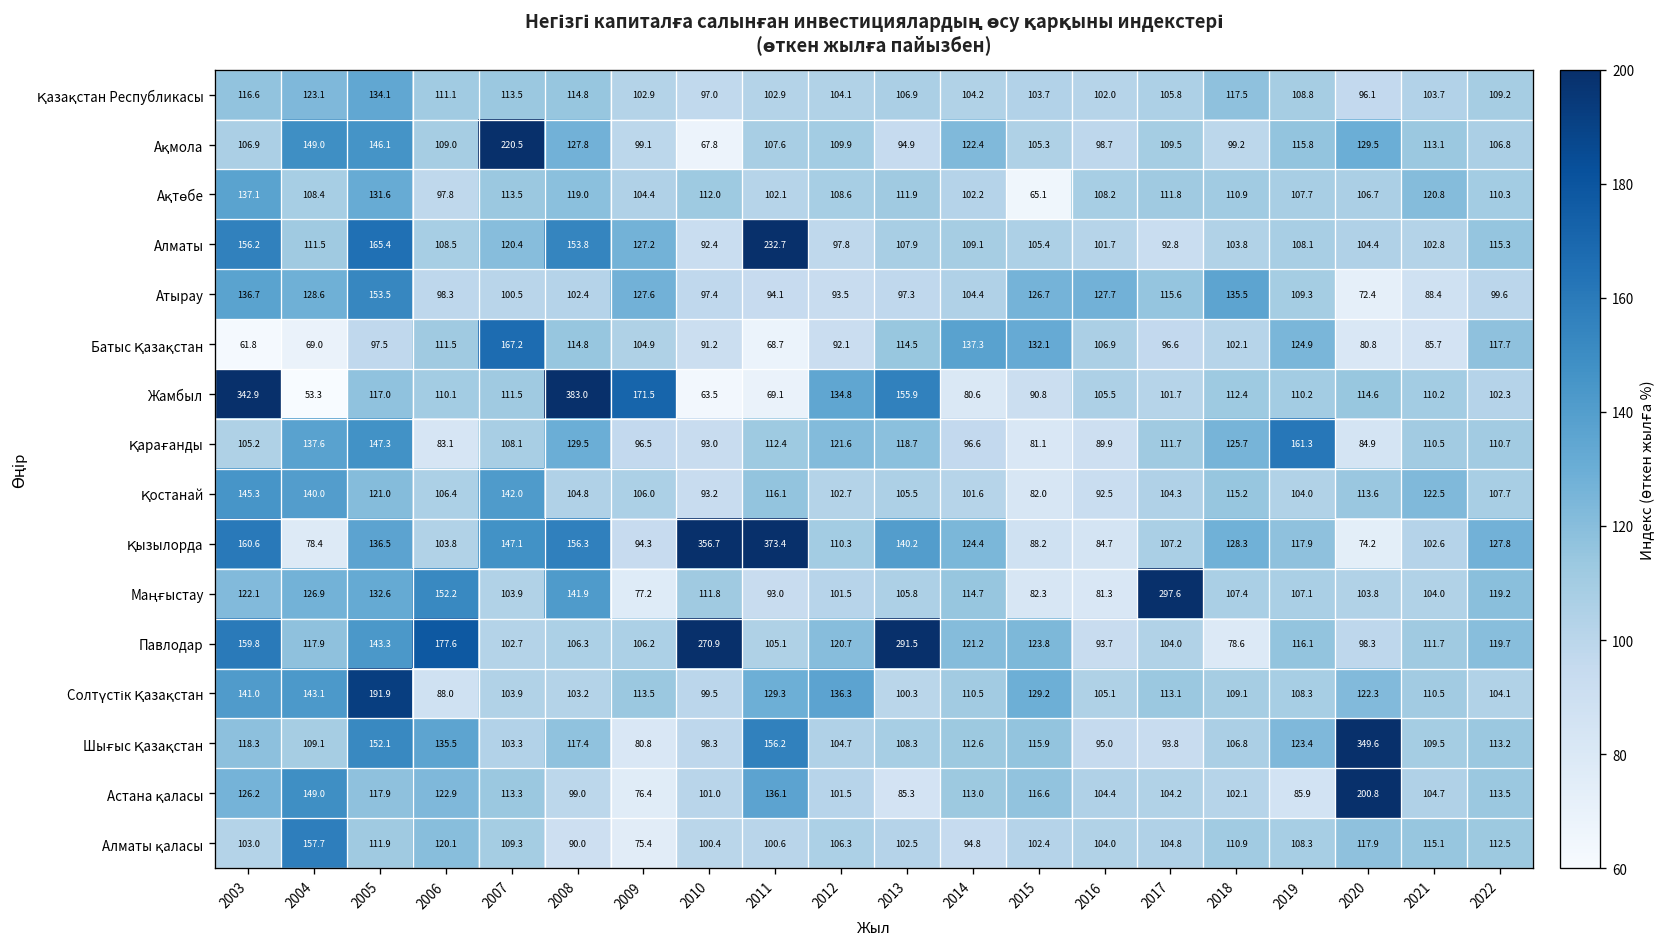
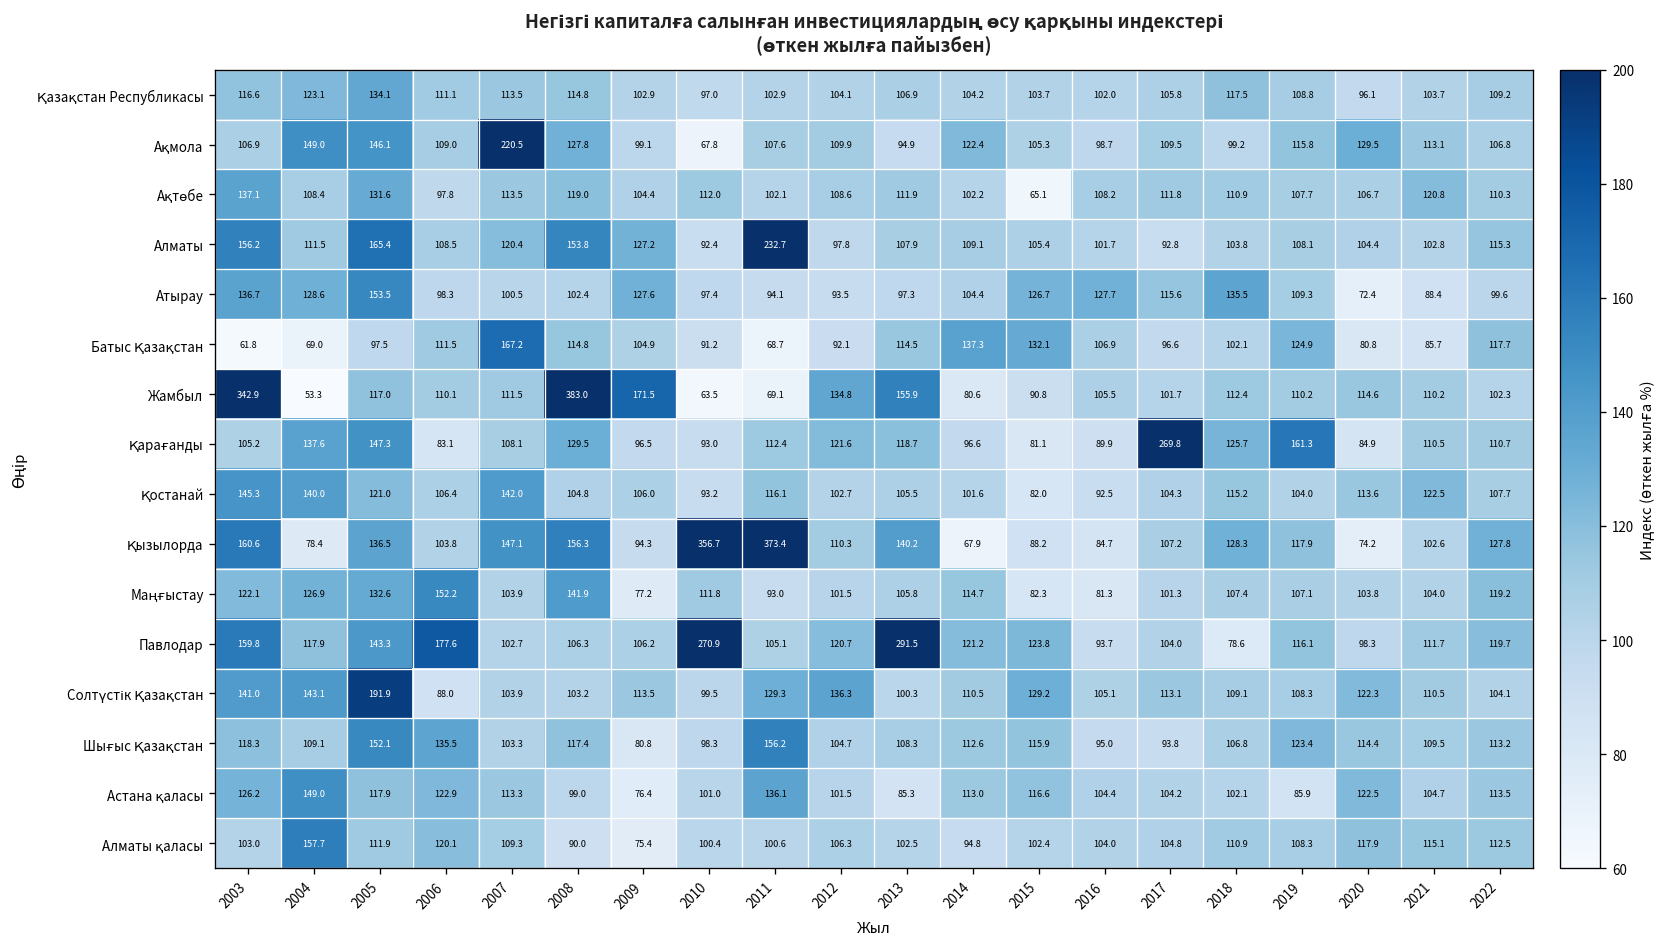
Қарағанды, 2017: 111.7 -> 269.8
Қызылорда, 2014: 124.4 -> 67.9
Маңғыстау, 2017: 297.6 -> 101.3
Шығыс Қазақстан, 2020: 349.6 -> 114.4
Астана қаласы, 2020: 200.8 -> 122.5
